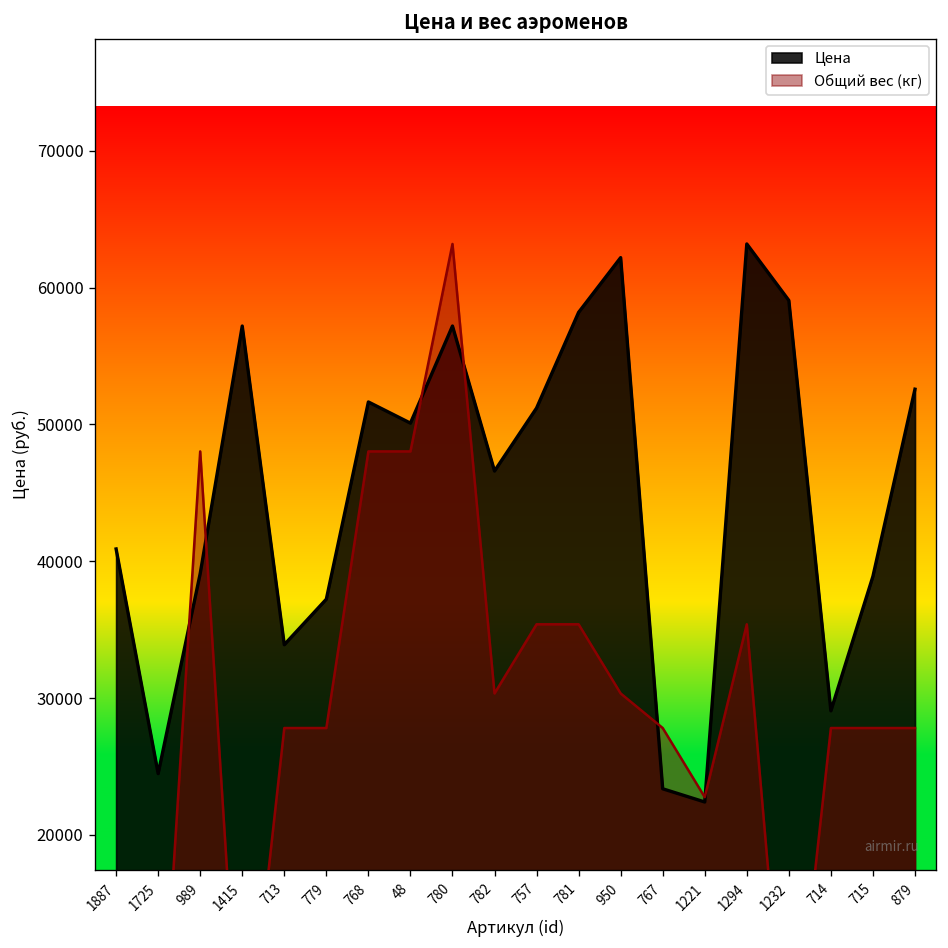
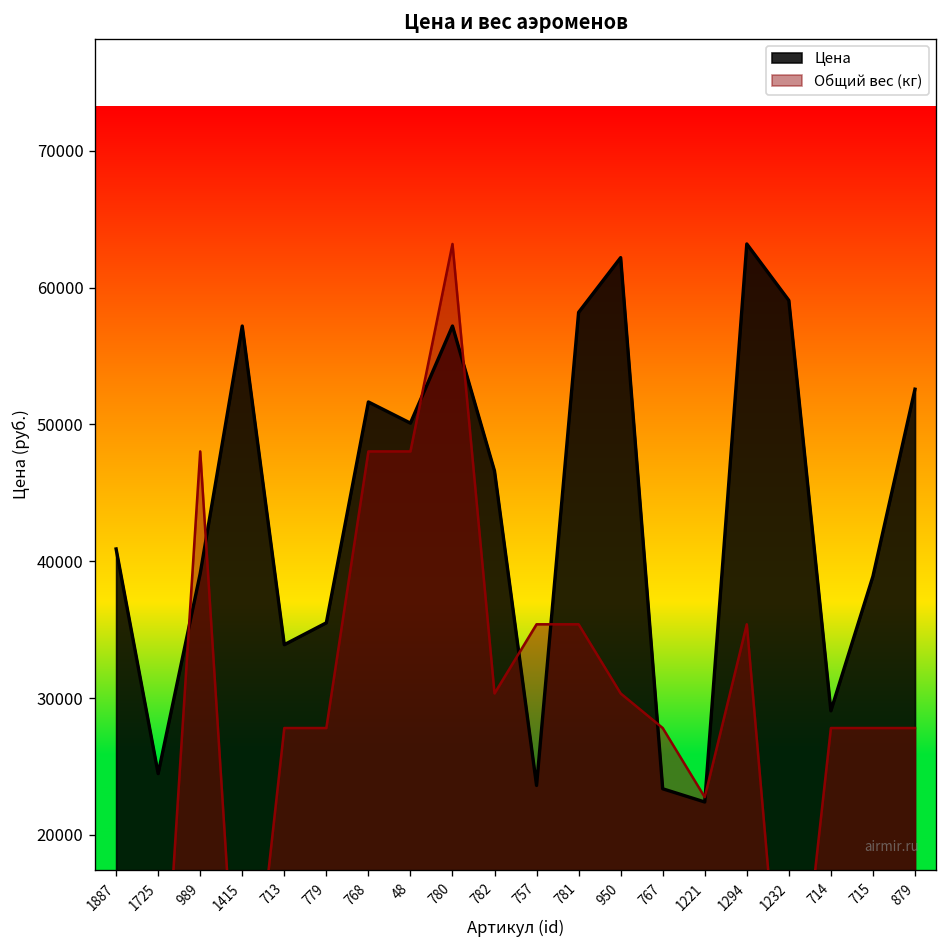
Цена, 779: 37200 -> 35500
Цена, 757: 51200 -> 23600
